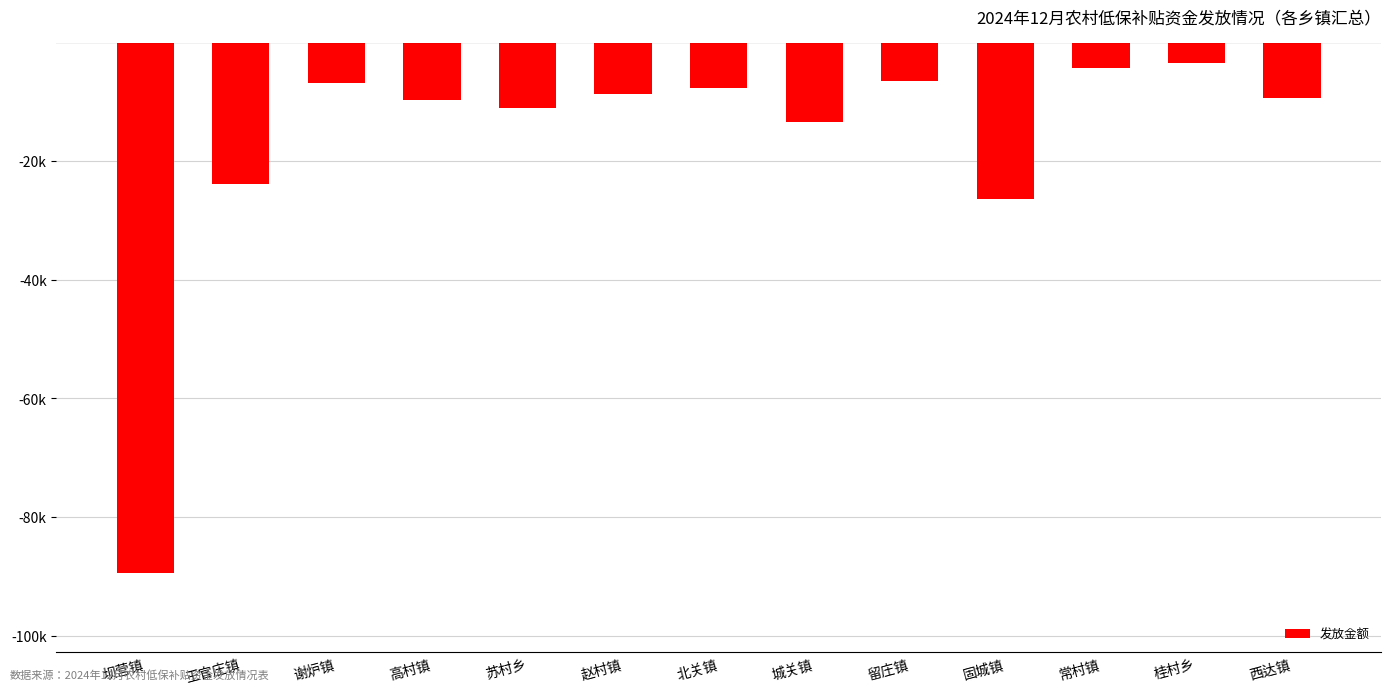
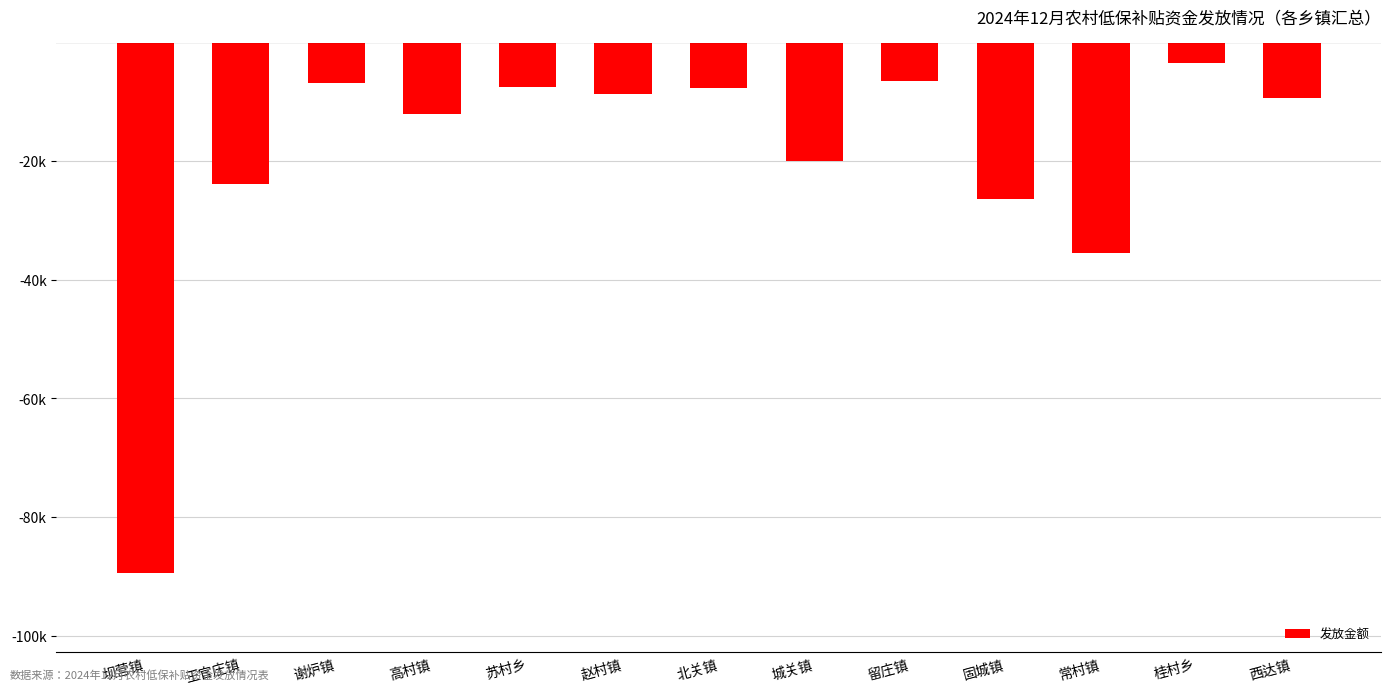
高村镇: -10000 -> -12000
苏村乡: -11000 -> -8000
城关镇: -13000 -> -20000
常村镇: -4000 -> -36000
